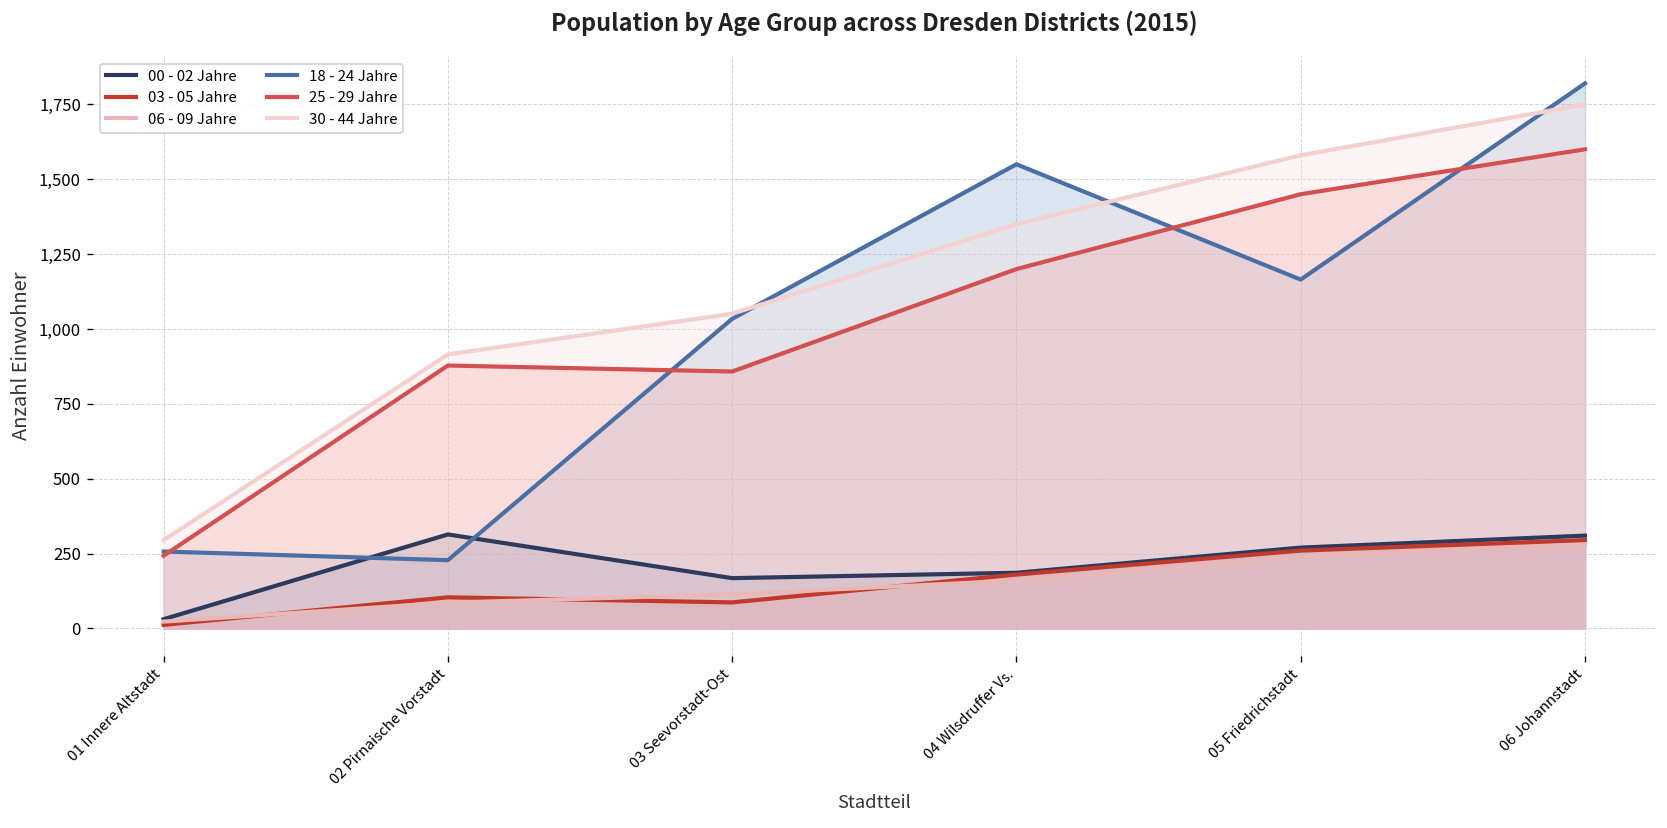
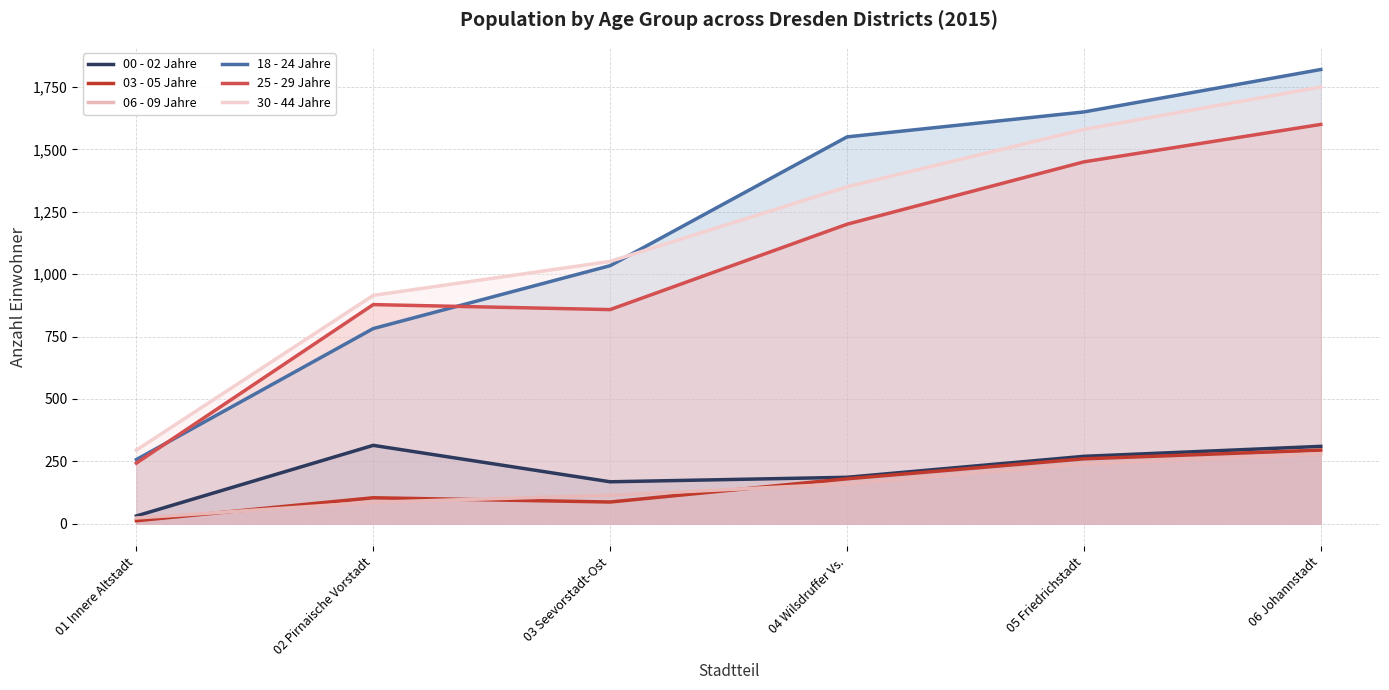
18 - 24 Jahre, 02 Pirnaische Vorstadt: 230 -> 780
18 - 24 Jahre, 05 Friedrichstadt: 1,170 -> 1,650
